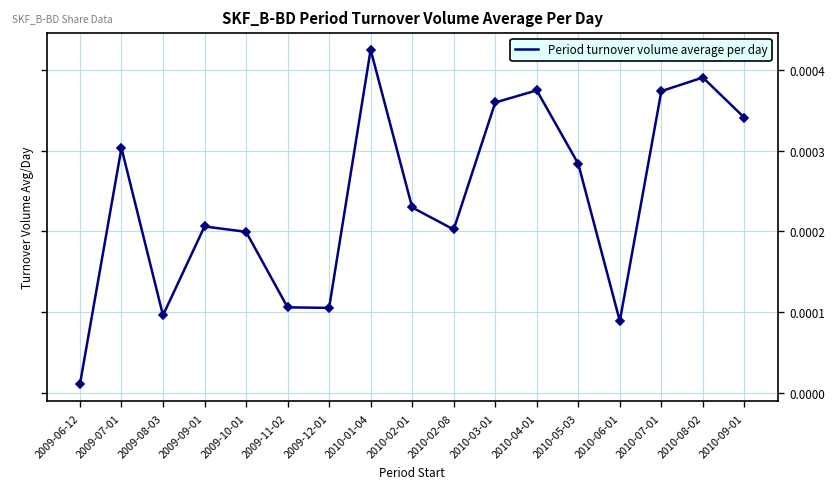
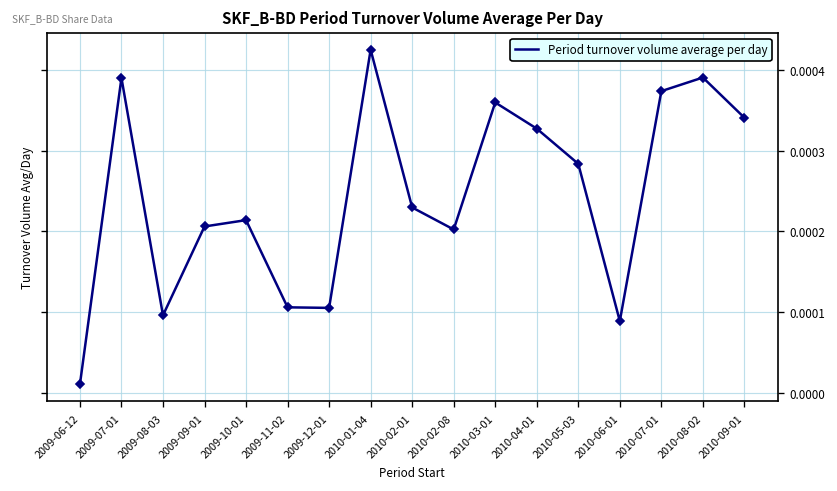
2009-07-01: 0.00030 -> 0.00039
2009-10-01: 0.00020 -> 0.00021
2010-04-01: 0.00037 -> 0.00033
